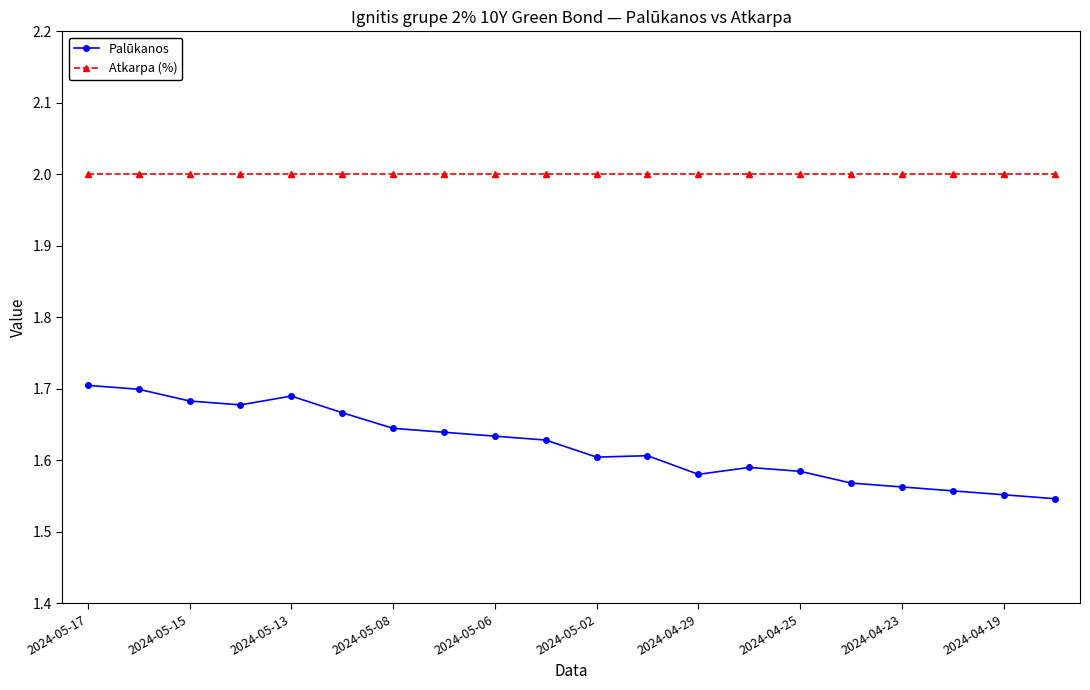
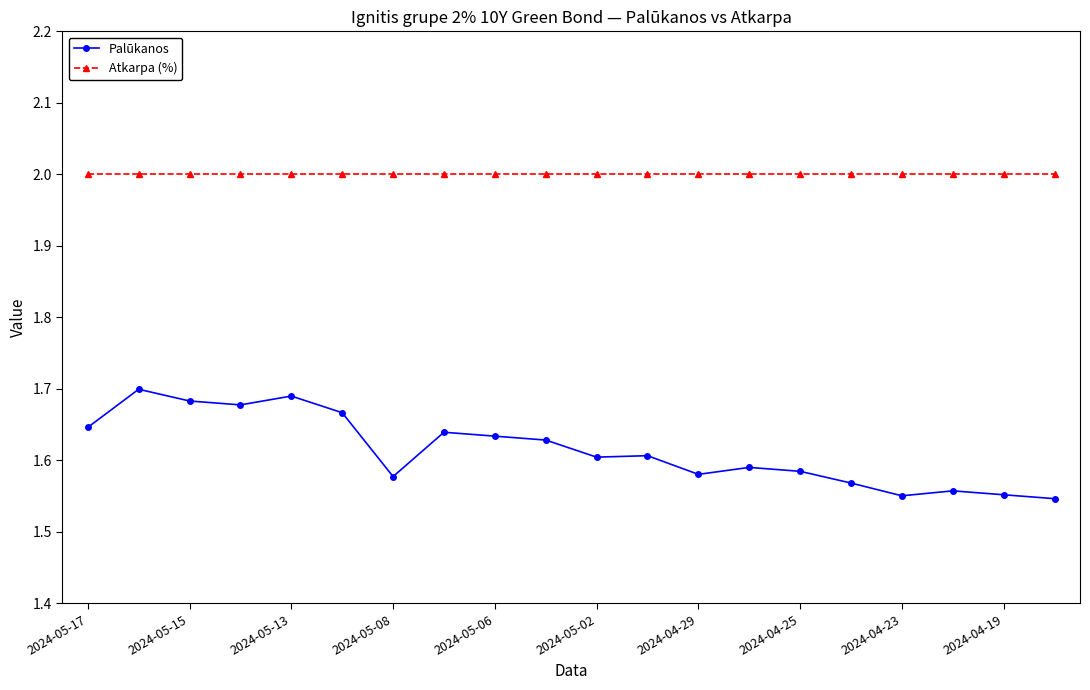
Palūkanos, 2024-05-17: 1.70 -> 1.65
Palūkanos, 2024-05-08: 1.64 -> 1.58
Palūkanos, 2024-04-23: 1.56 -> 1.55
